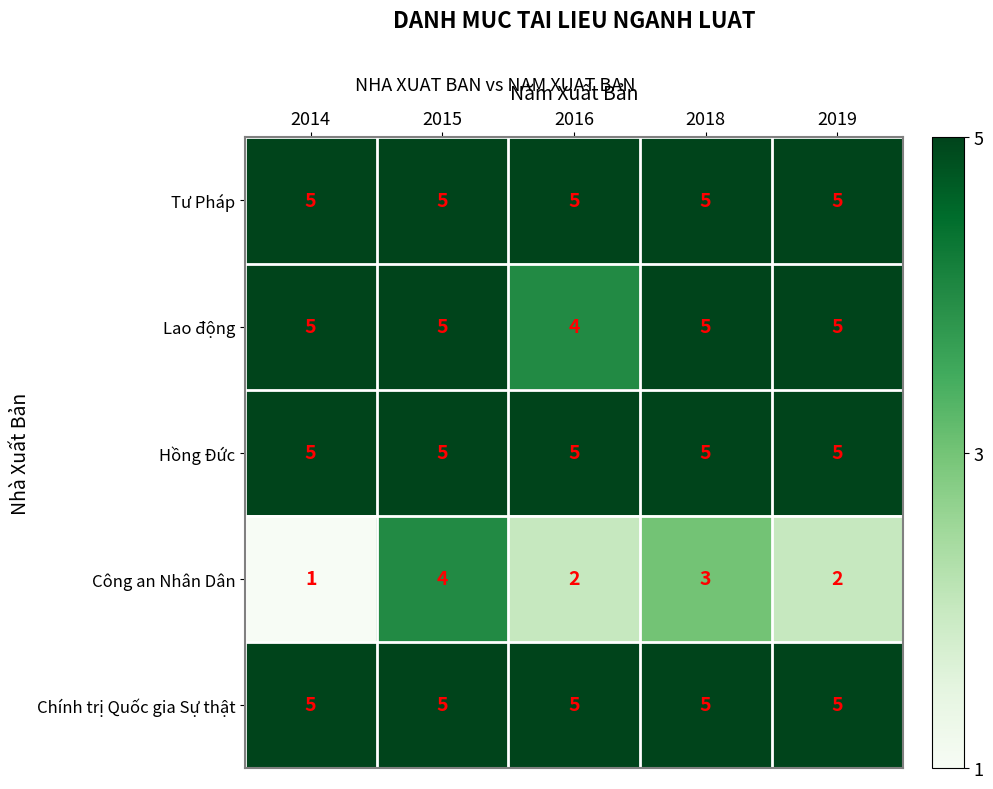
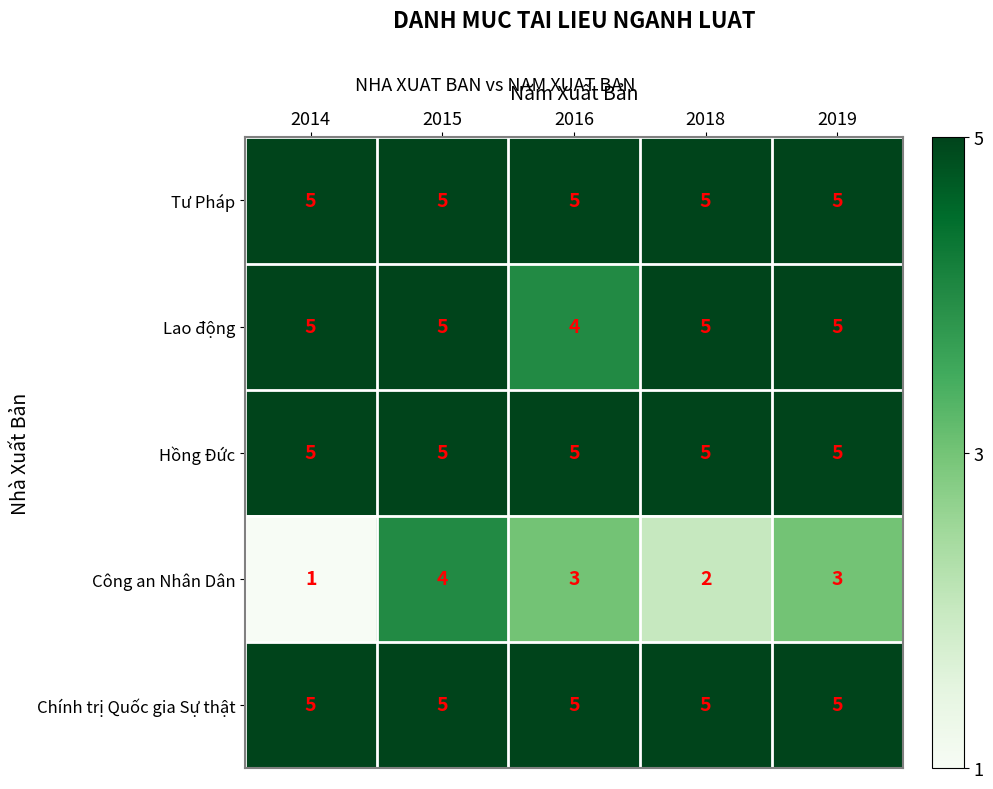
Công an Nhân Dân, 2016: 2 -> 3
Công an Nhân Dân, 2018: 3 -> 2
Công an Nhân Dân, 2019: 2 -> 3
